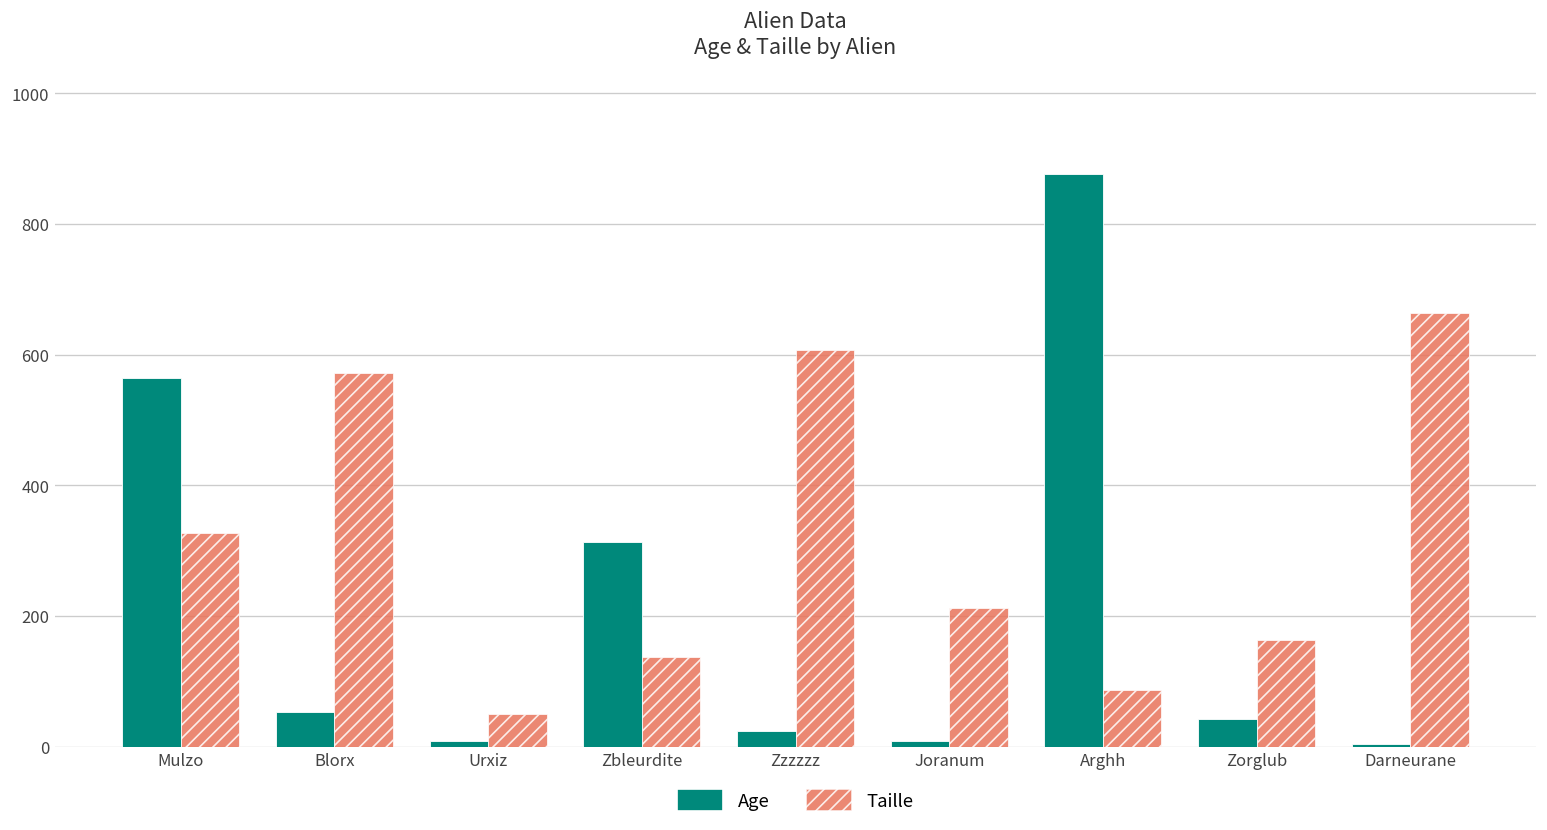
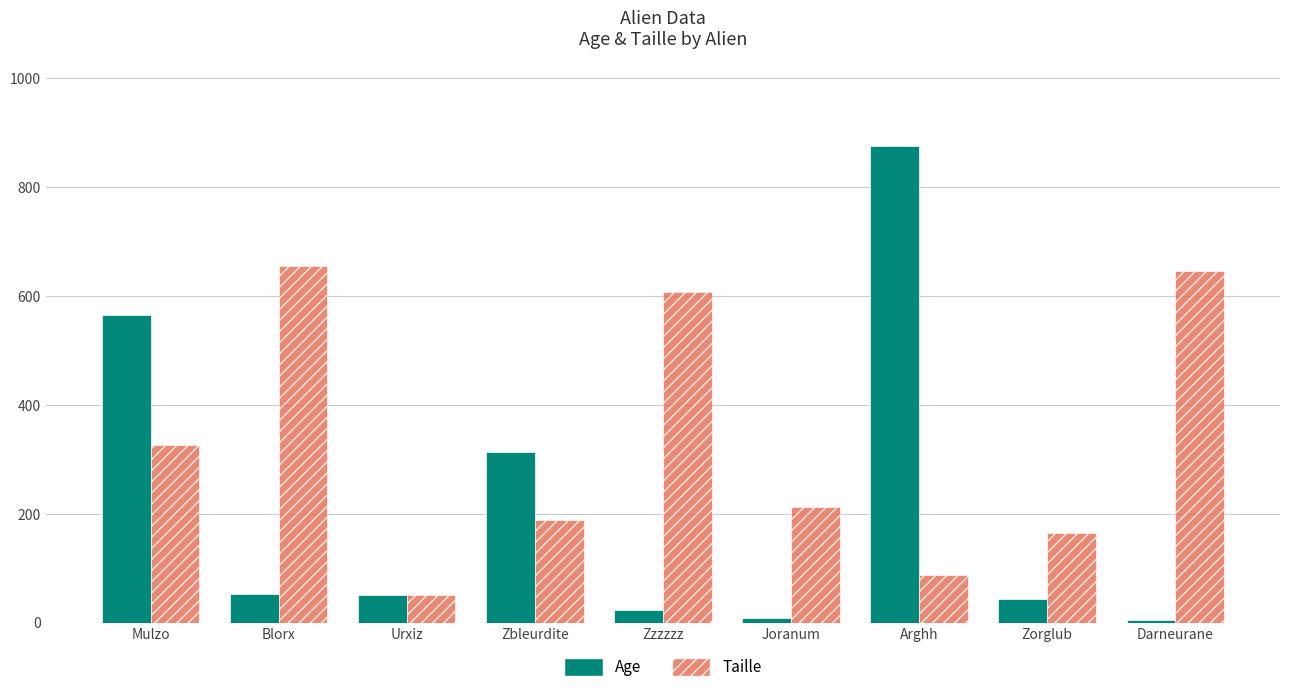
Taille, Blorx: 570 -> 650
Age, Urxiz: 10 -> 50
Taille, Zbleurdite: 140 -> 190
Taille, Darneurane: 660 -> 650
